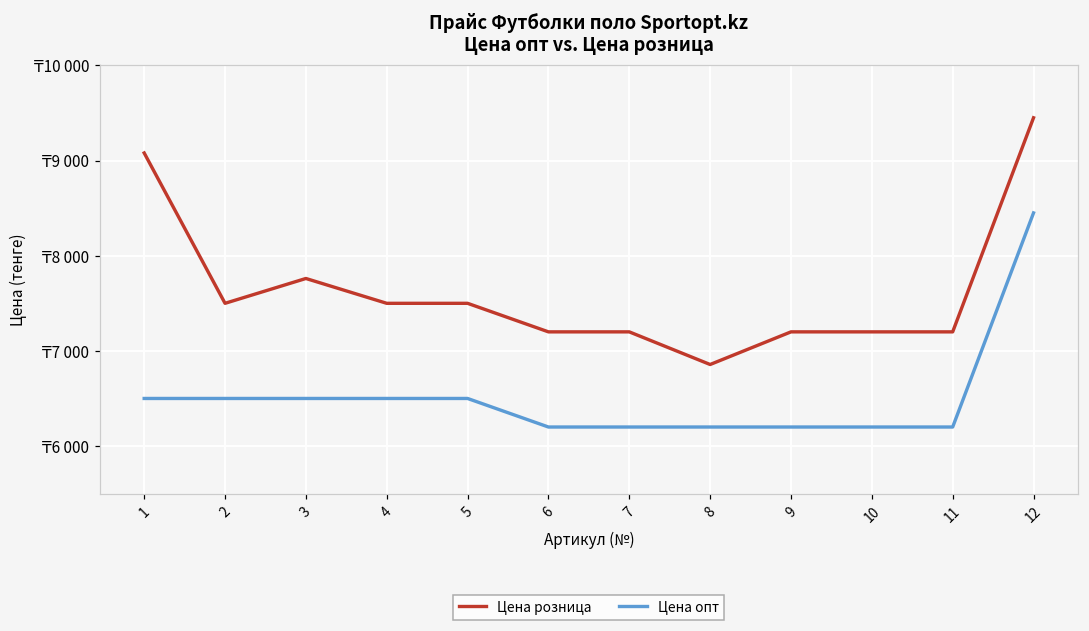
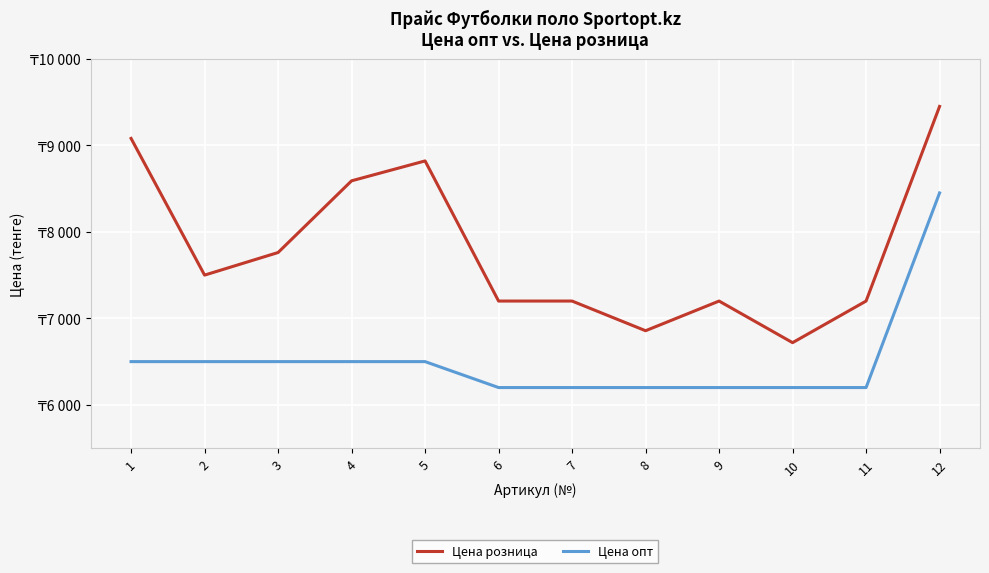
Цена розница, 4: ₸7500 -> ₸8600
Цена розница, 5: ₸7500 -> ₸8800
Цена розница, 10: ₸7200 -> ₸6700
